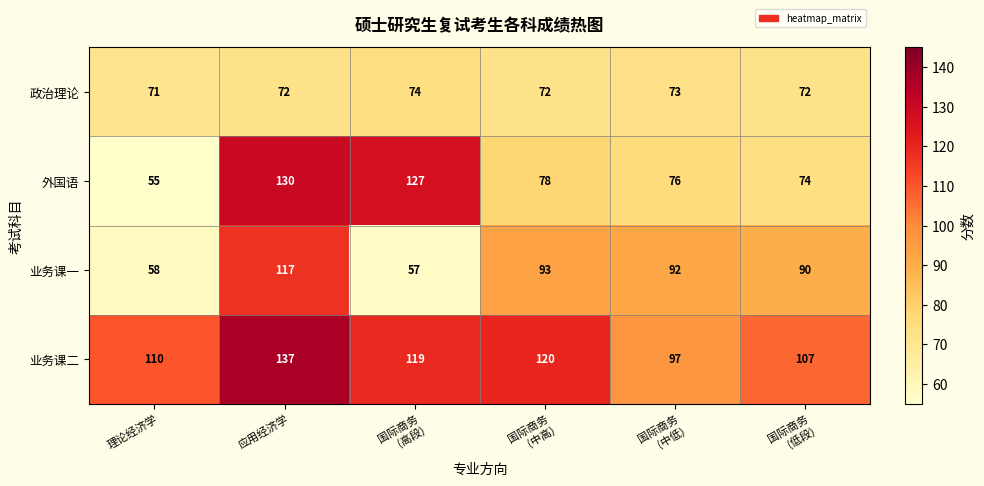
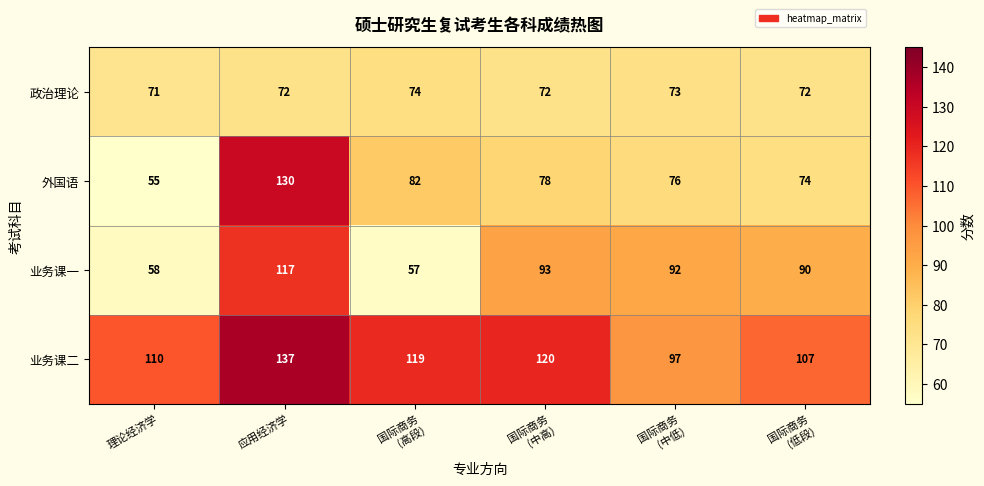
外国语, 国际商务 (高段): 127 -> 82
